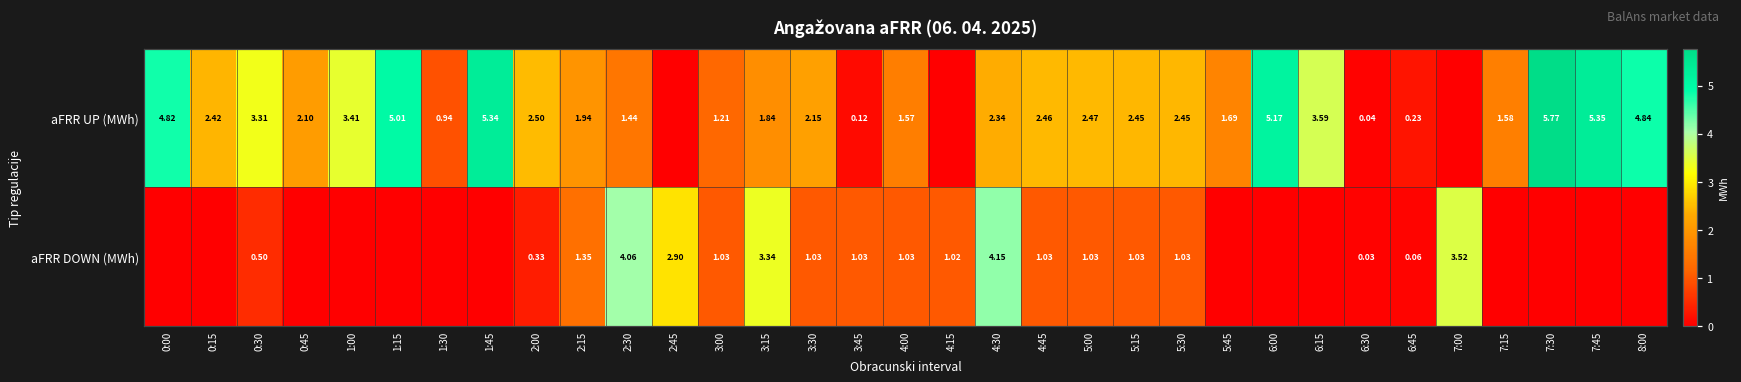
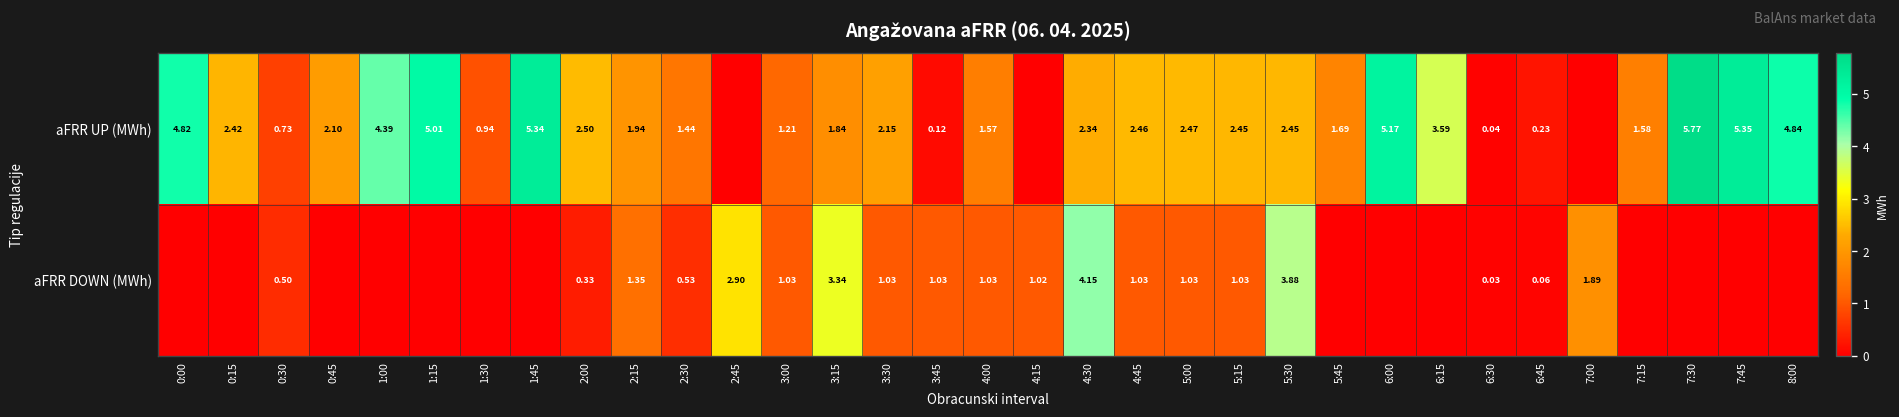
aFRR UP (MWh), 0:30: 3.31 -> 0.73
aFRR UP (MWh), 1:00: 3.41 -> 4.39
aFRR DOWN (MWh), 2:30: 4.06 -> 0.53
aFRR DOWN (MWh), 5:30: 1.03 -> 3.88
aFRR DOWN (MWh), 7:00: 3.52 -> 1.89
